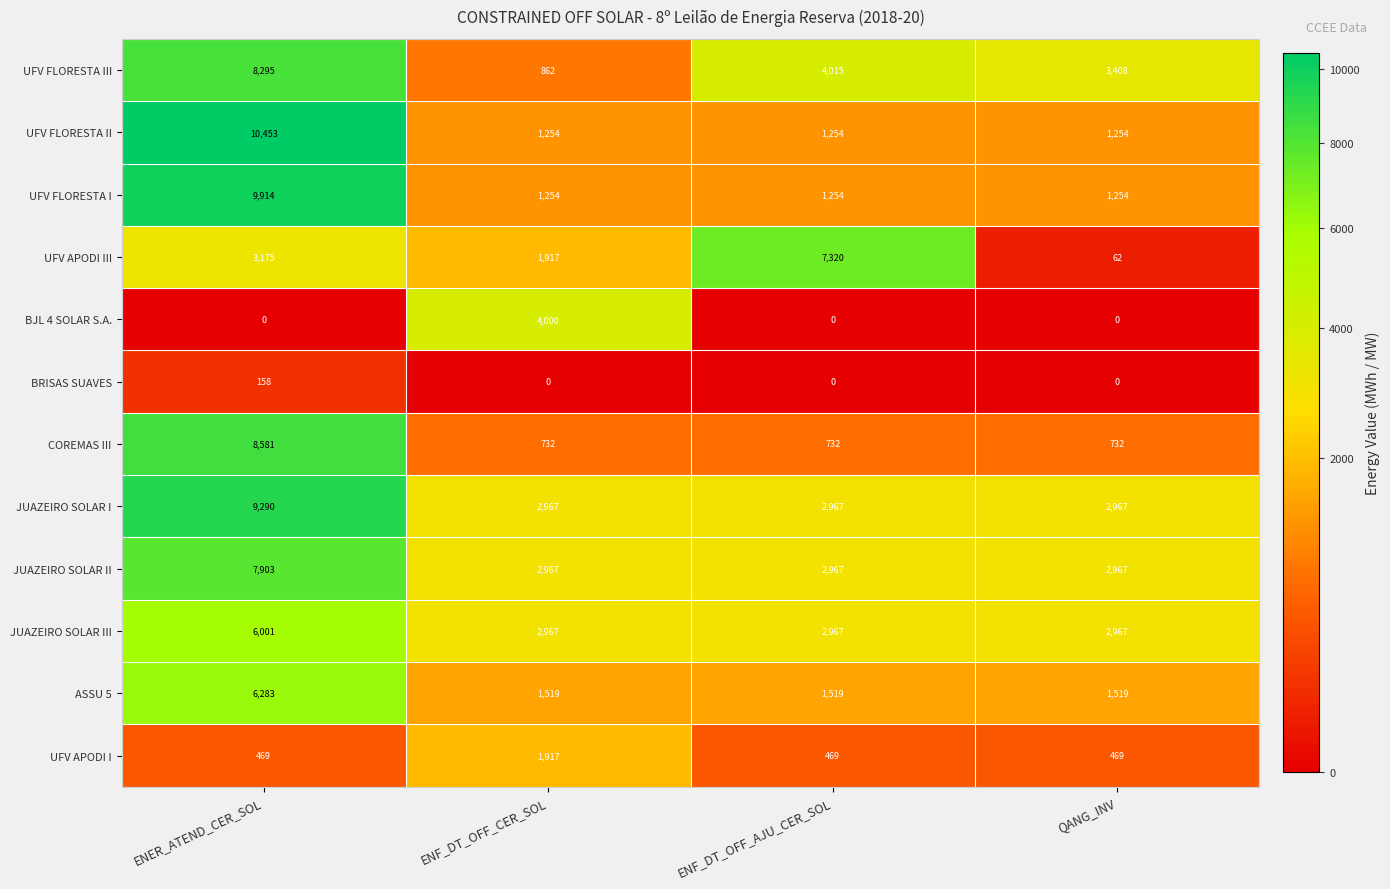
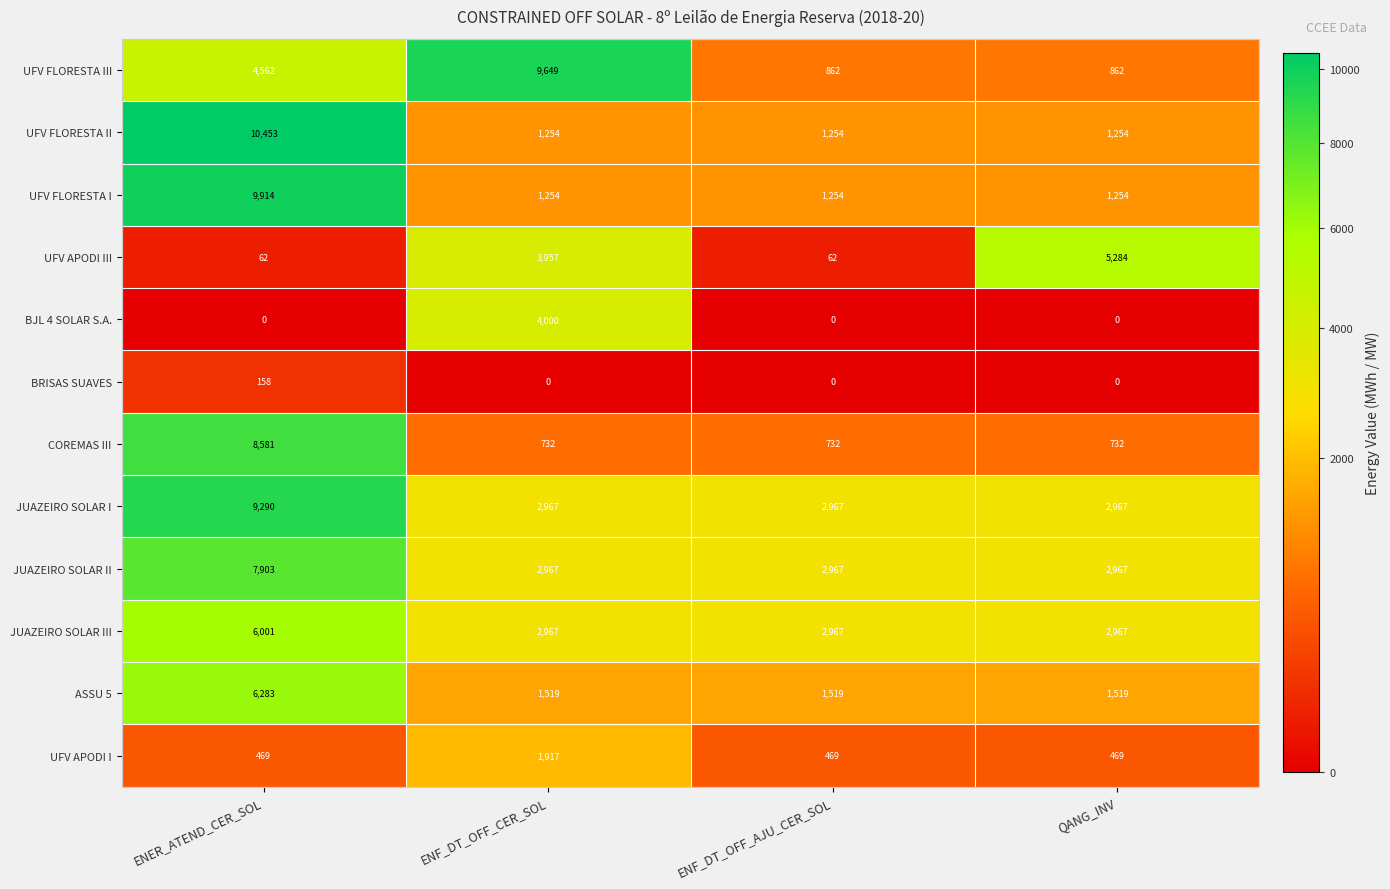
UFV FLORESTA III, ENER_ATEND_CER_SOL: 8,295 -> 4,562
UFV FLORESTA III, ENF_DT_OFF_CER_SOL: 862 -> 9,649
UFV FLORESTA III, ENF_DT_OFF_AJU_CER_SOL: 4,015 -> 862
UFV FLORESTA III, QANG_INV: 3,408 -> 862
UFV APODI III, ENER_ATEND_CER_SOL: 3,175 -> 62
UFV APODI III, ENF_DT_OFF_CER_SOL: 1,917 -> 3,957
UFV APODI III, ENF_DT_OFF_AJU_CER_SOL: 7,320 -> 62
UFV APODI III, QANG_INV: 62 -> 5,284
